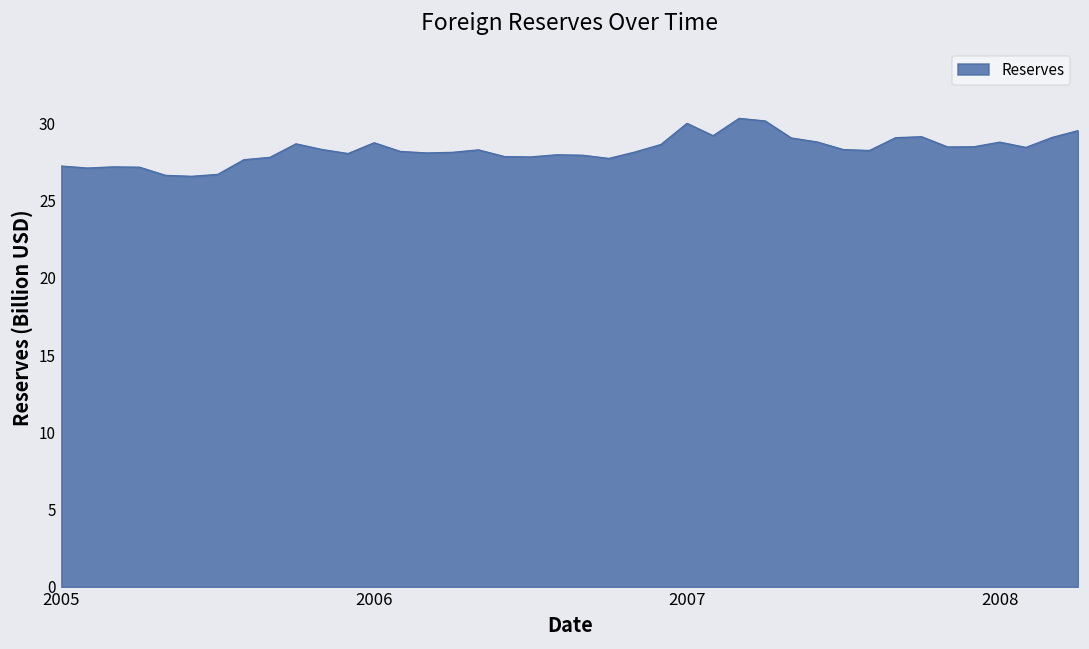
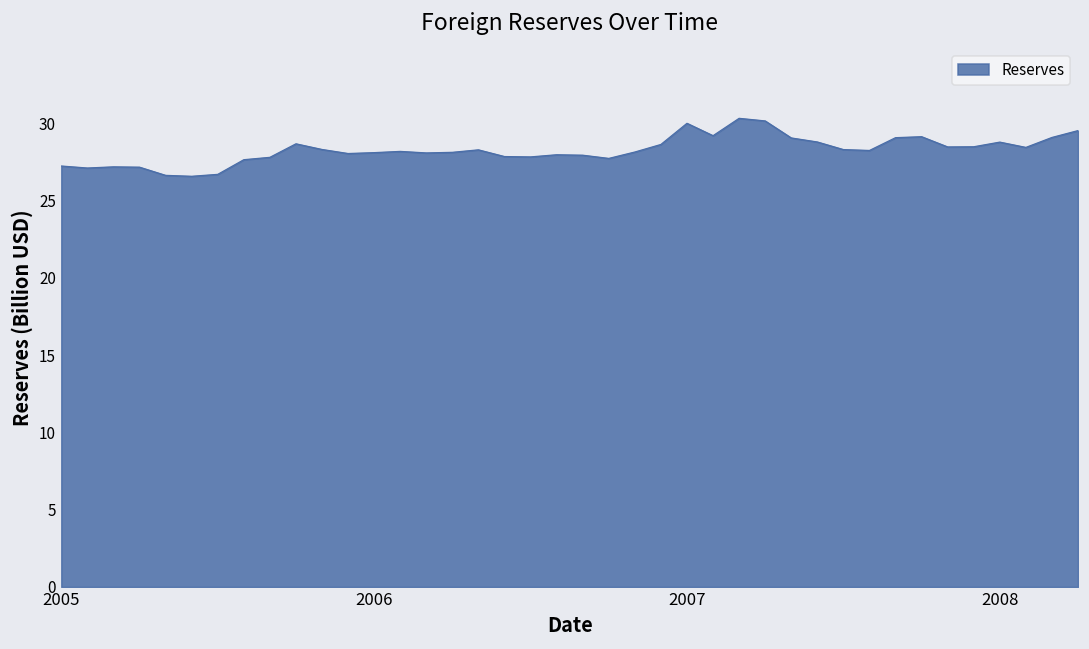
2006: 28.7 -> 28.1
